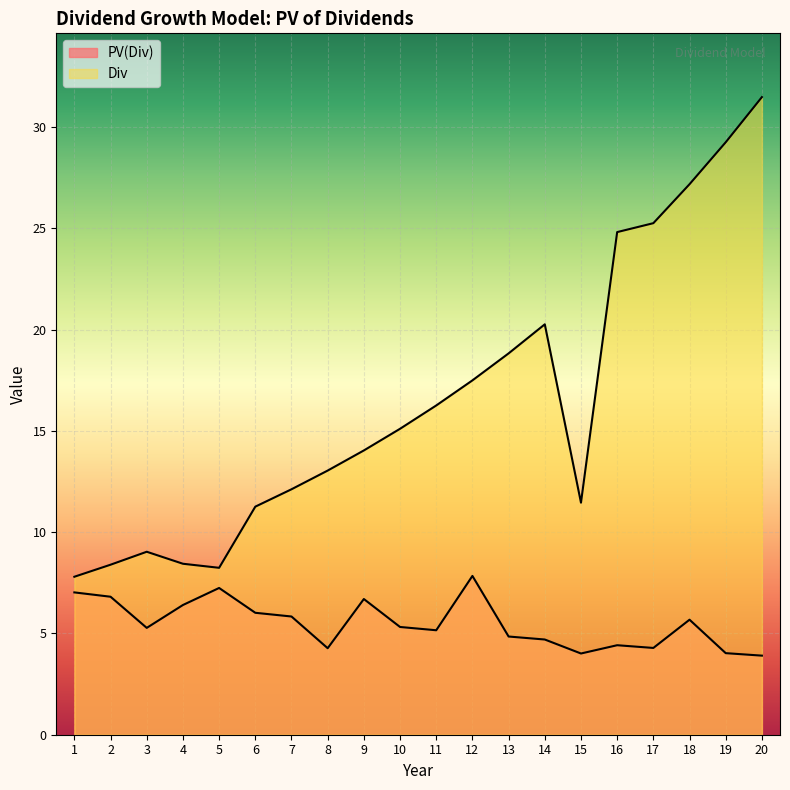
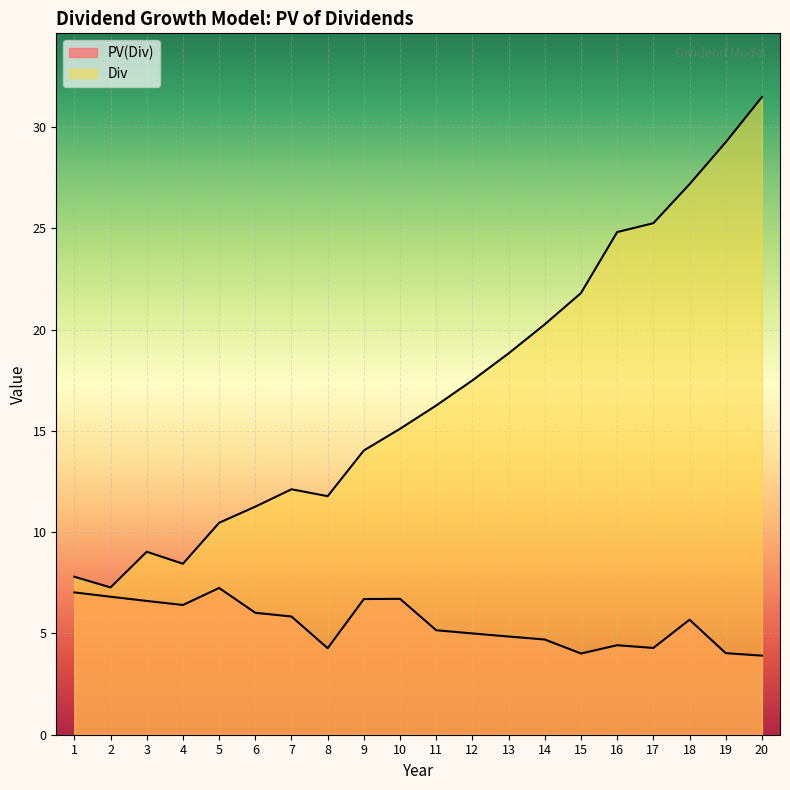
Div, 2: 8.4 -> 7.3
PV(Div), 3: 5.3 -> 6.6
Div, 5: 8.2 -> 10.5
Div, 8: 13.0 -> 11.8
PV(Div), 10: 5.3 -> 6.7
PV(Div), 12: 7.8 -> 5.0
Div, 15: 11.5 -> 21.8
